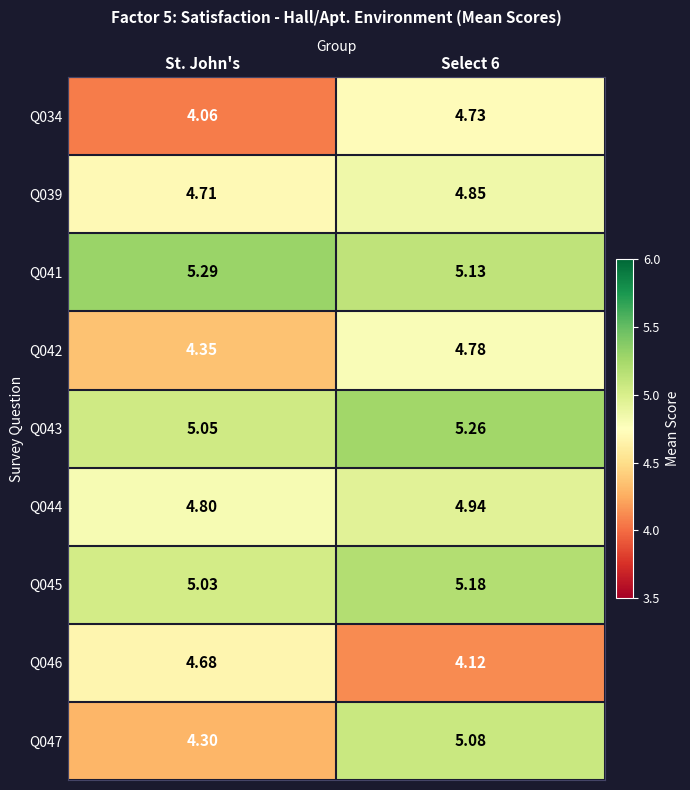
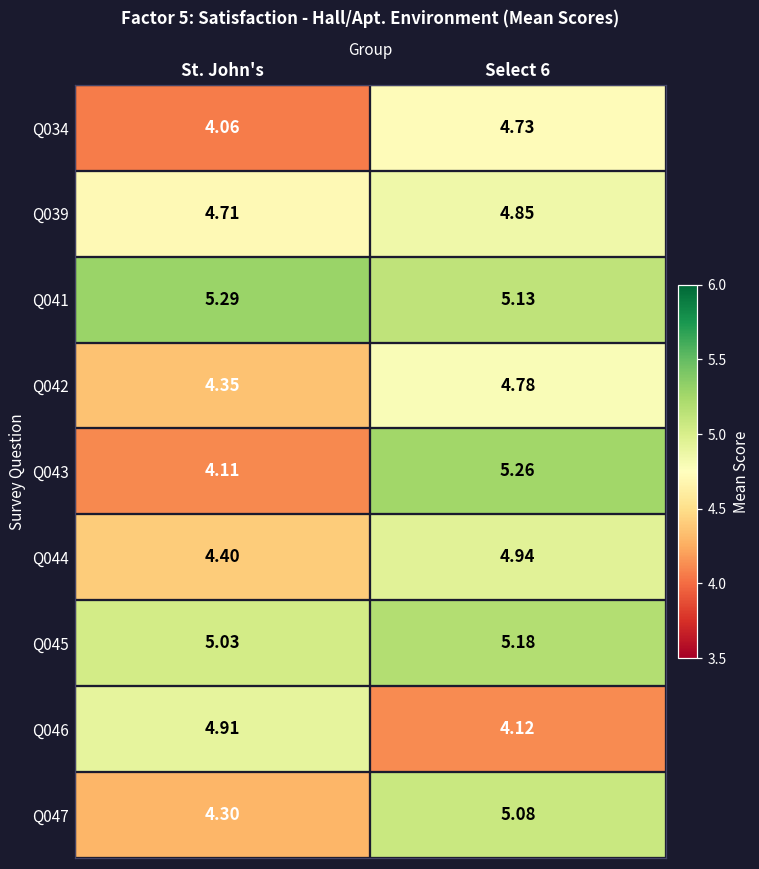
Q043, St. John's: 5.05 -> 4.11
Q044, St. John's: 4.80 -> 4.40
Q046, St. John's: 4.68 -> 4.91
